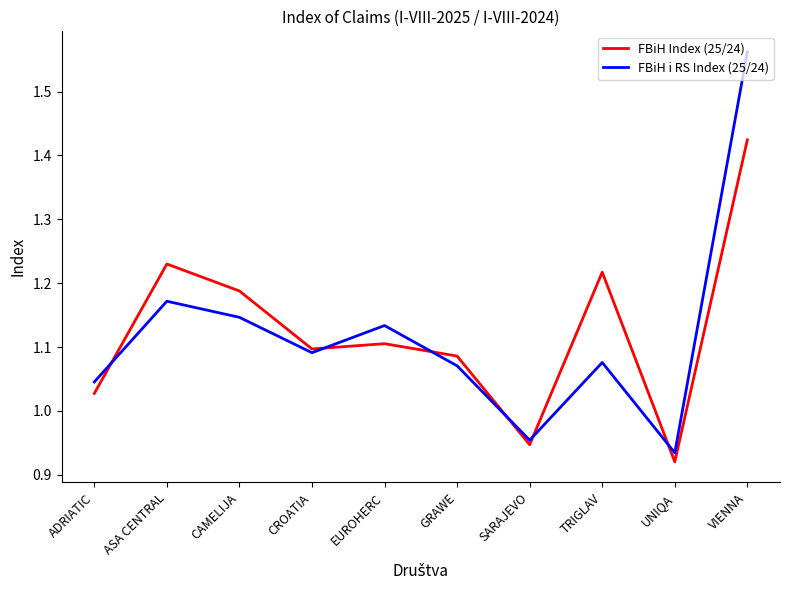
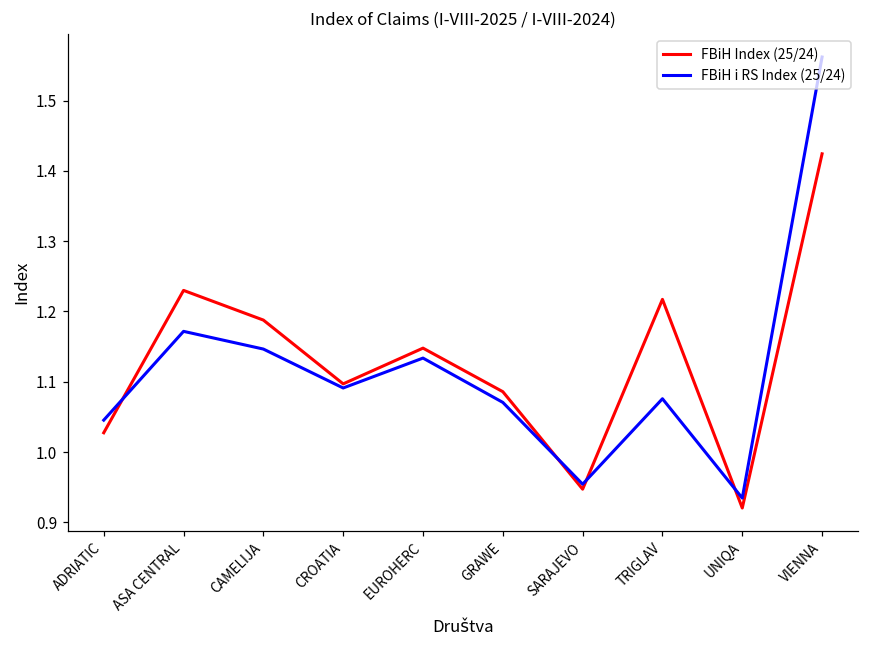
FBiH Index (25/24), EUROHERC: 1.11 -> 1.15
